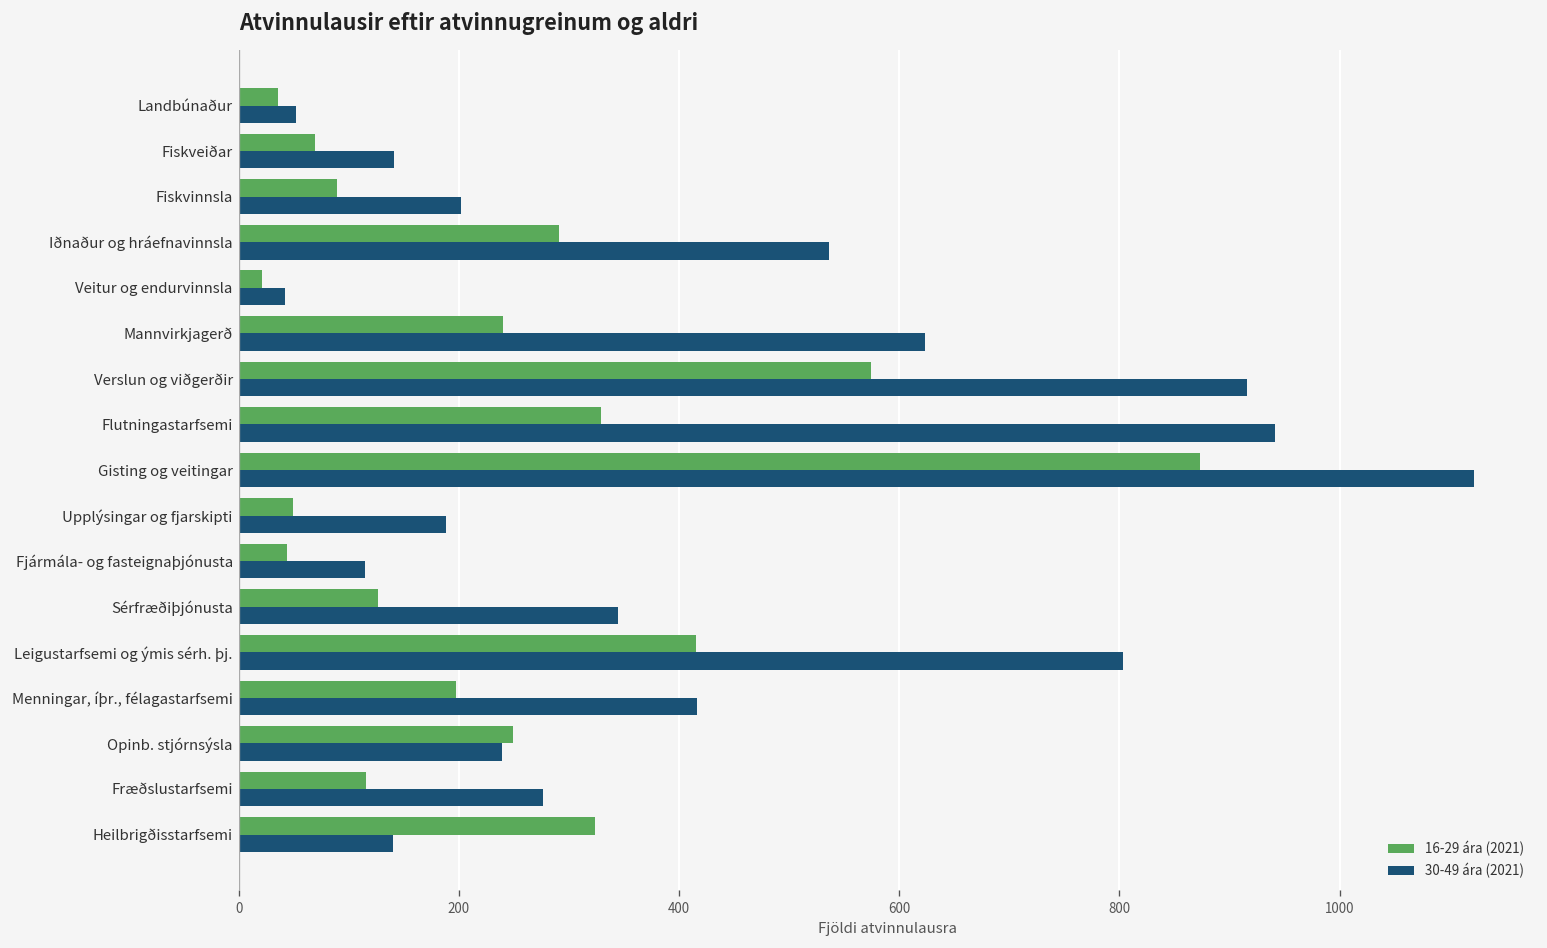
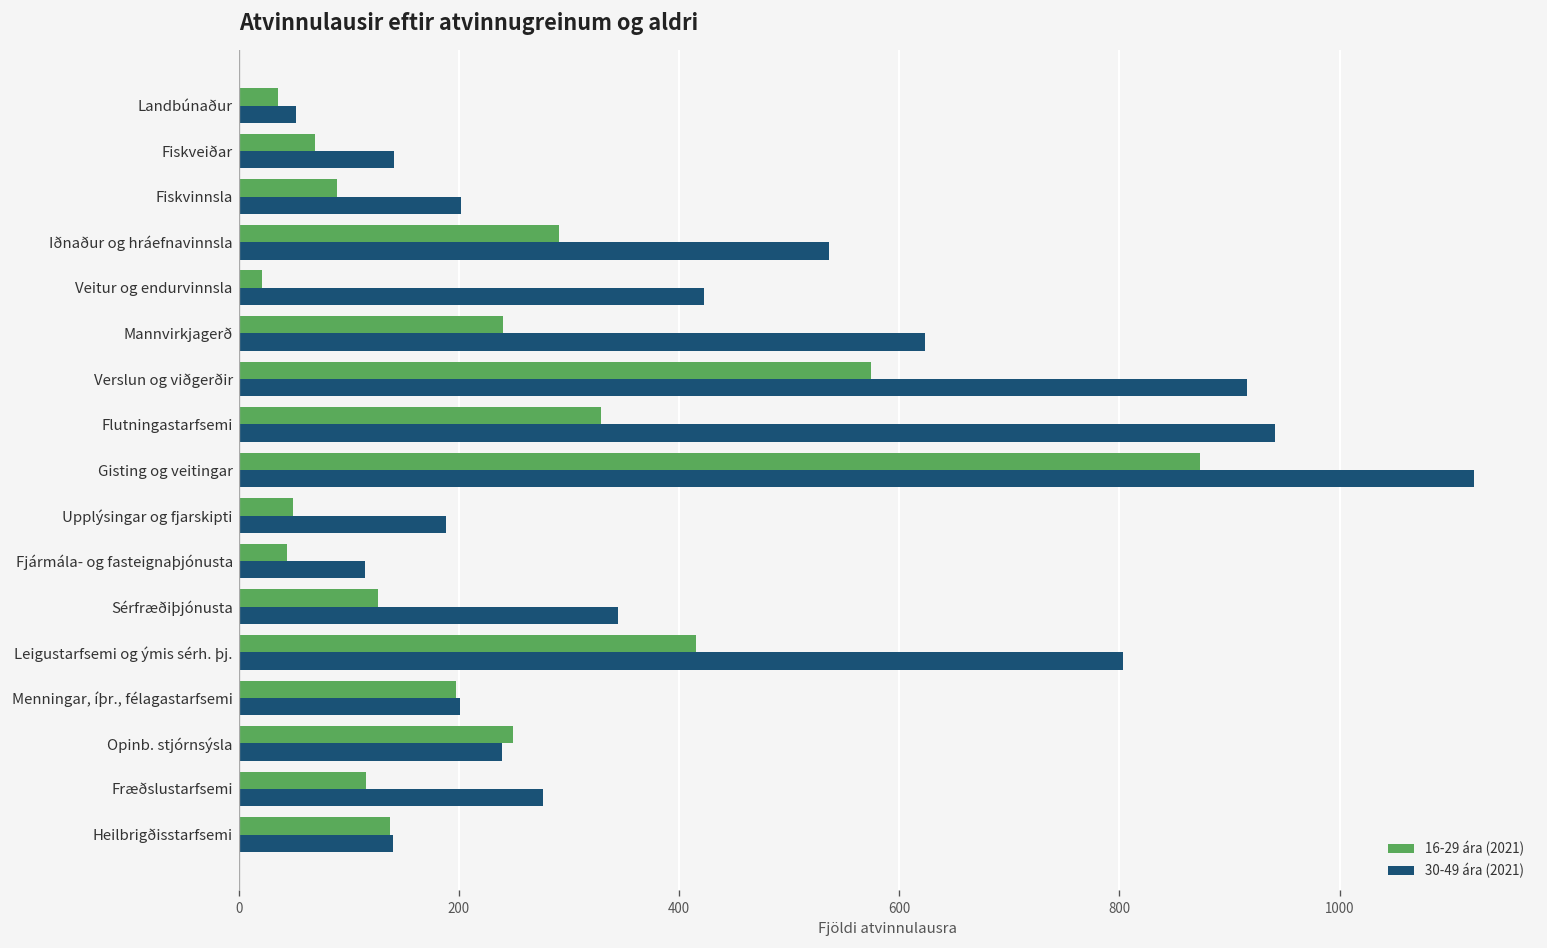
30-49 ára (2021), Veitur og endurvinnsla: 40 -> 420
30-49 ára (2021), Menningar, íþr., félagastarfsemi: 420 -> 200
16-29 ára (2021), Heilbrigðisstarfsemi: 320 -> 140
